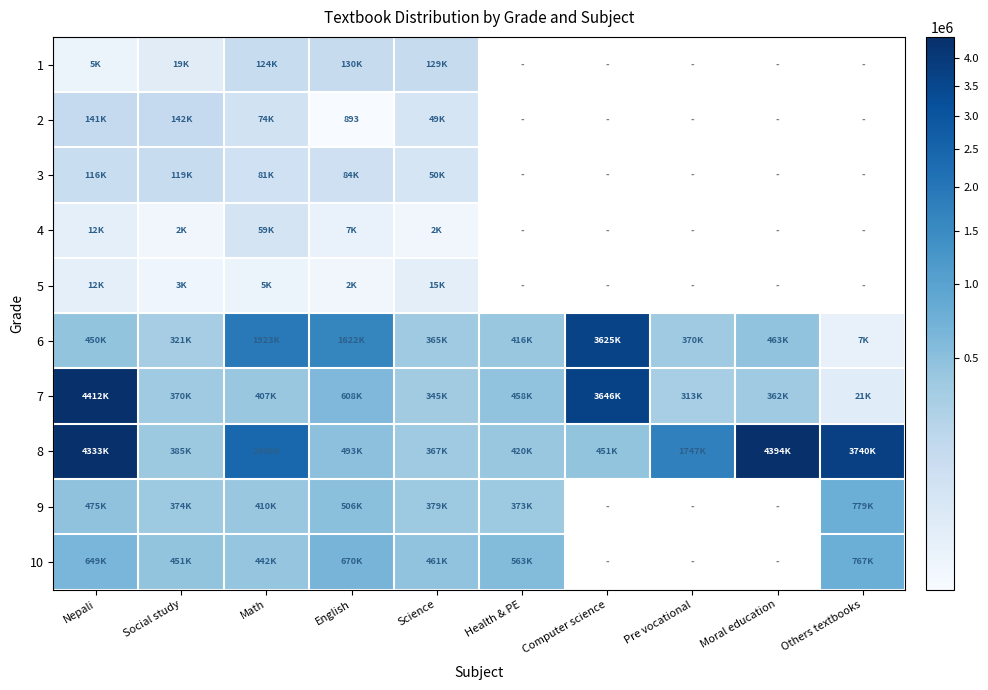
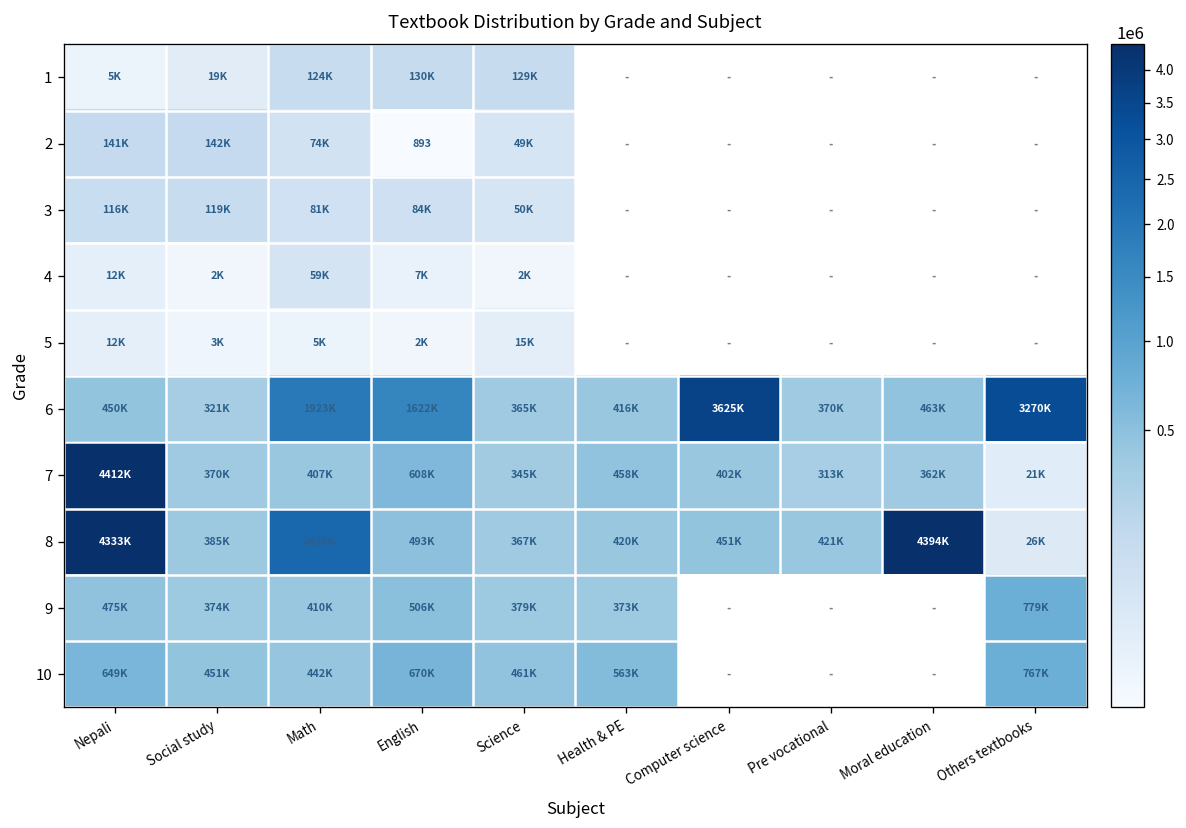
6, Others textbooks: 7K -> 3270K
7, Computer science: 3646K -> 402K
8, Pre vocational: 1747K -> 421K
8, Others textbooks: 3740K -> 26K
